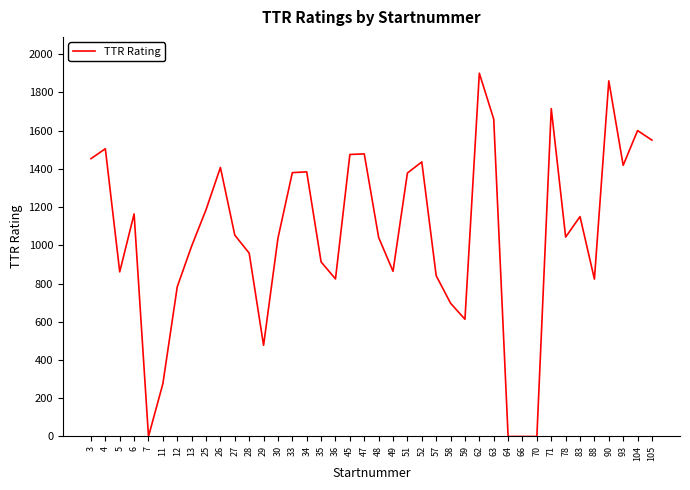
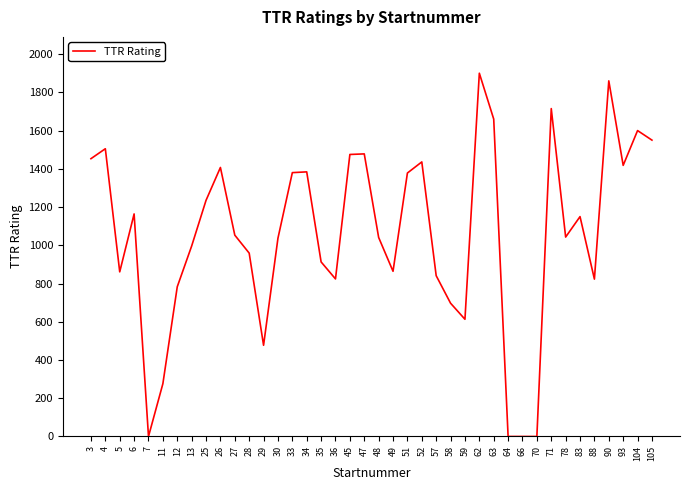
25: 1190 -> 1240
